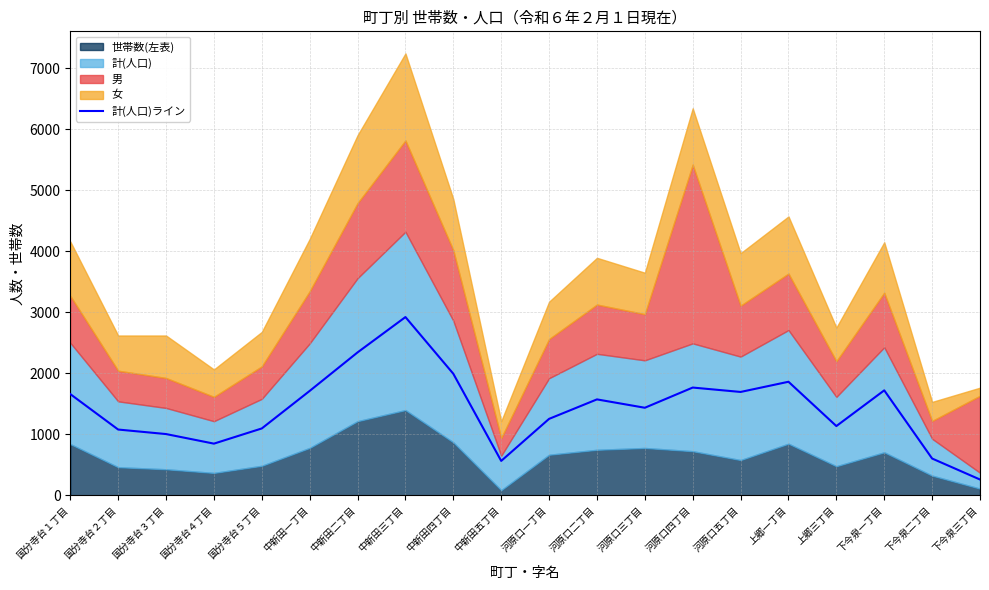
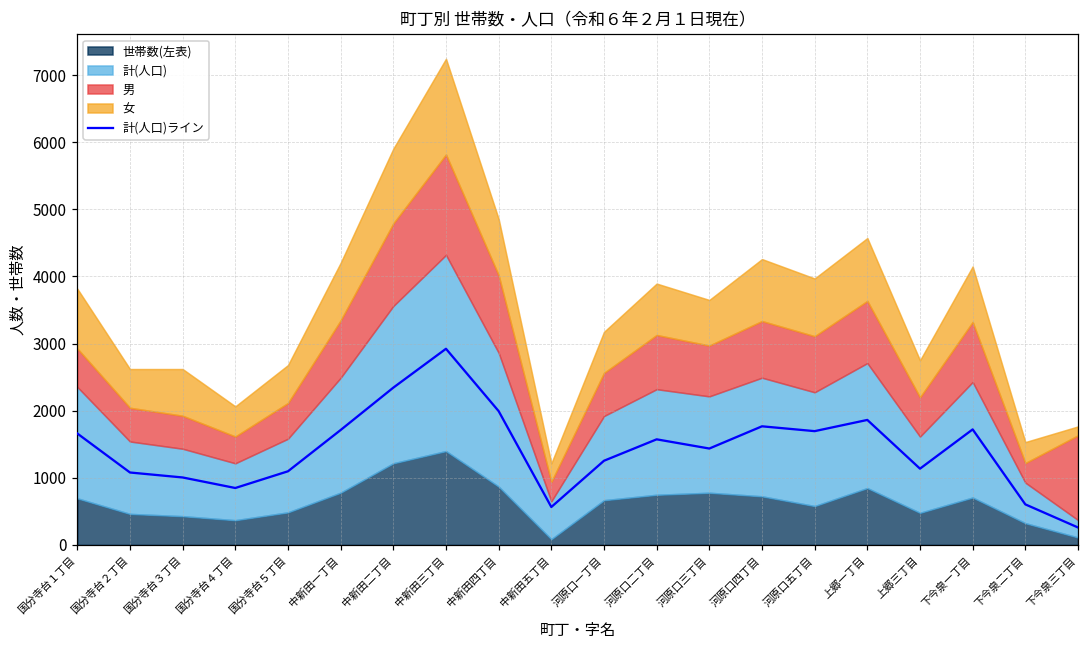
世帯数(左表), 国分寺台１丁目: 800 -> 700
男, 国分寺台１丁目: 800 -> 600
男, 河原口四丁目: 2900 -> 800
